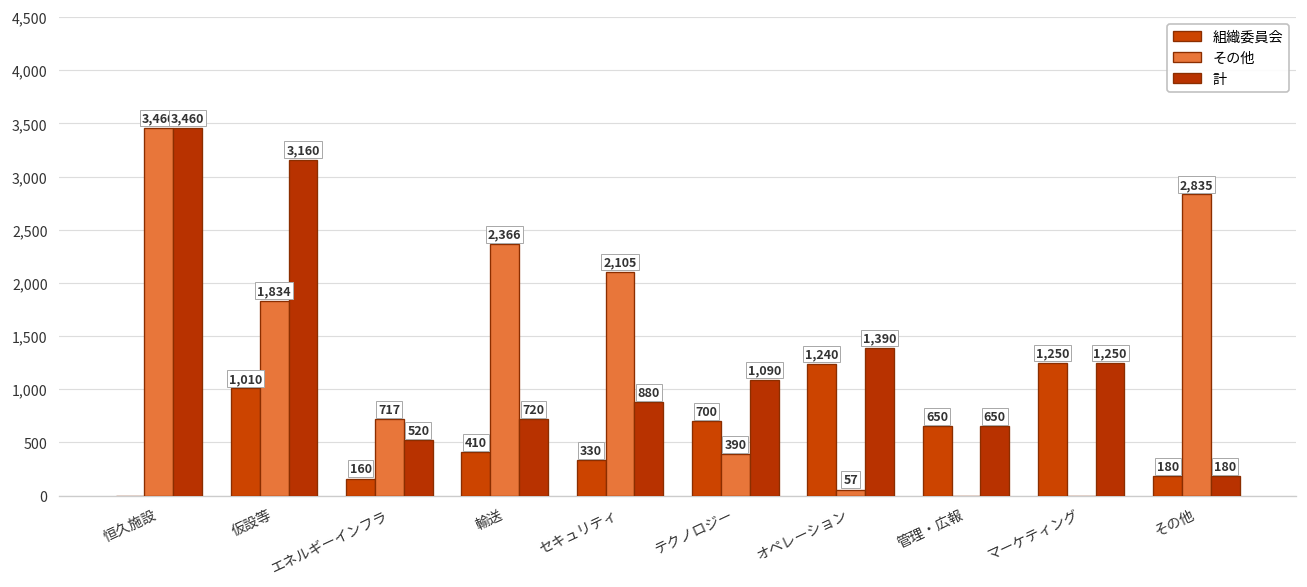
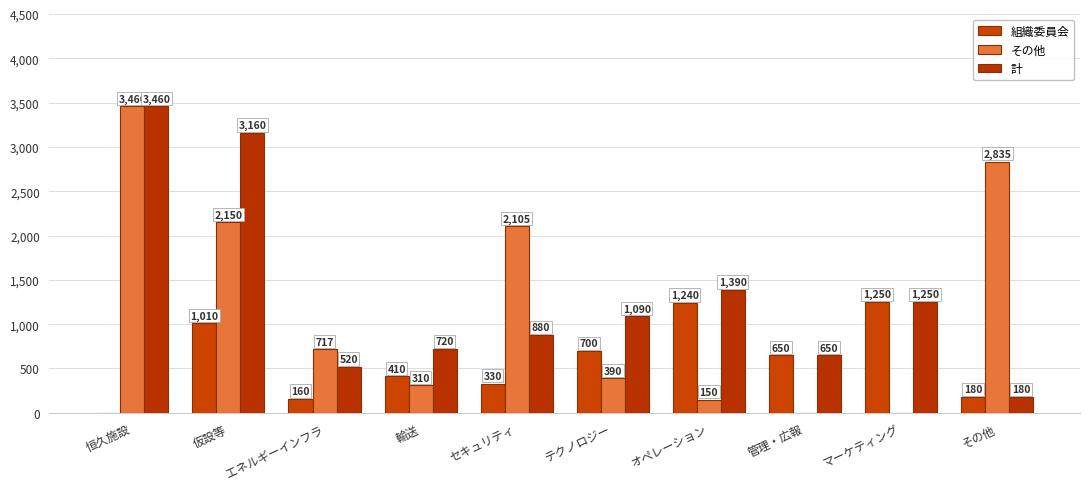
その他, 仮設等: 1,834 -> 2,150
その他, 輸送: 2,366 -> 310
その他, オペレーション: 57 -> 150
